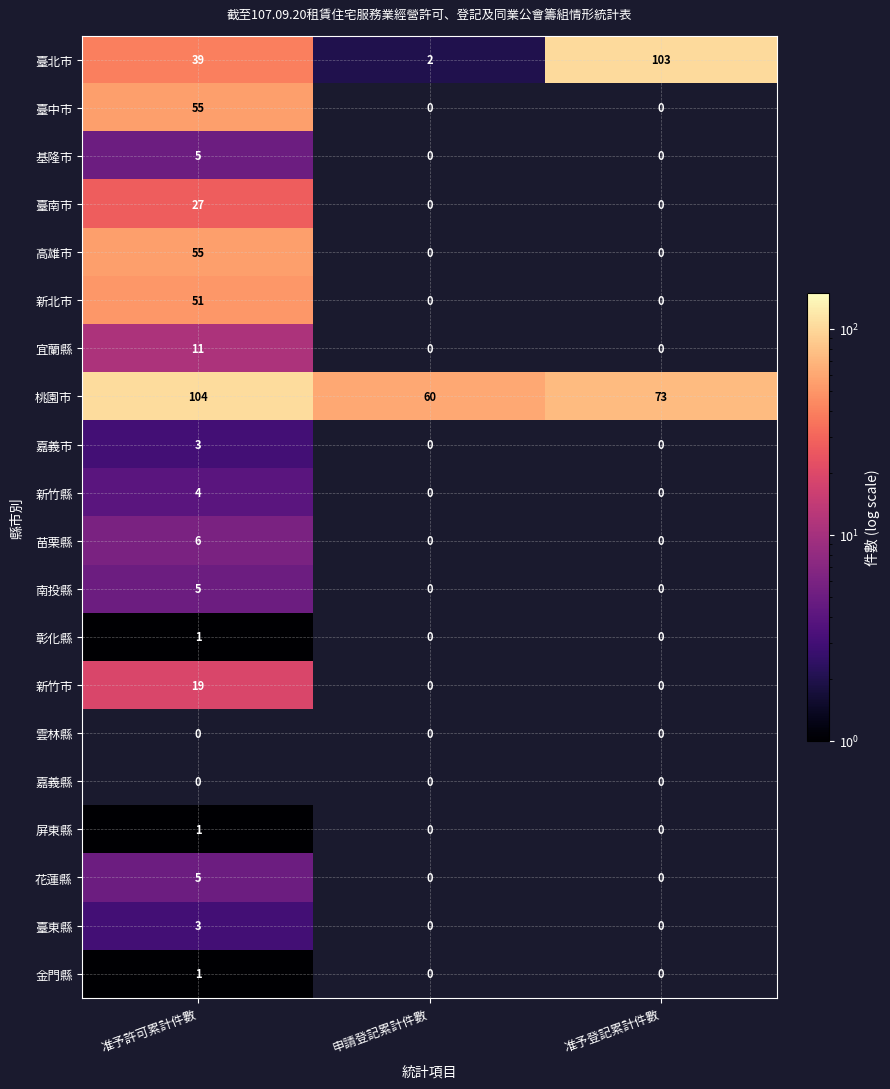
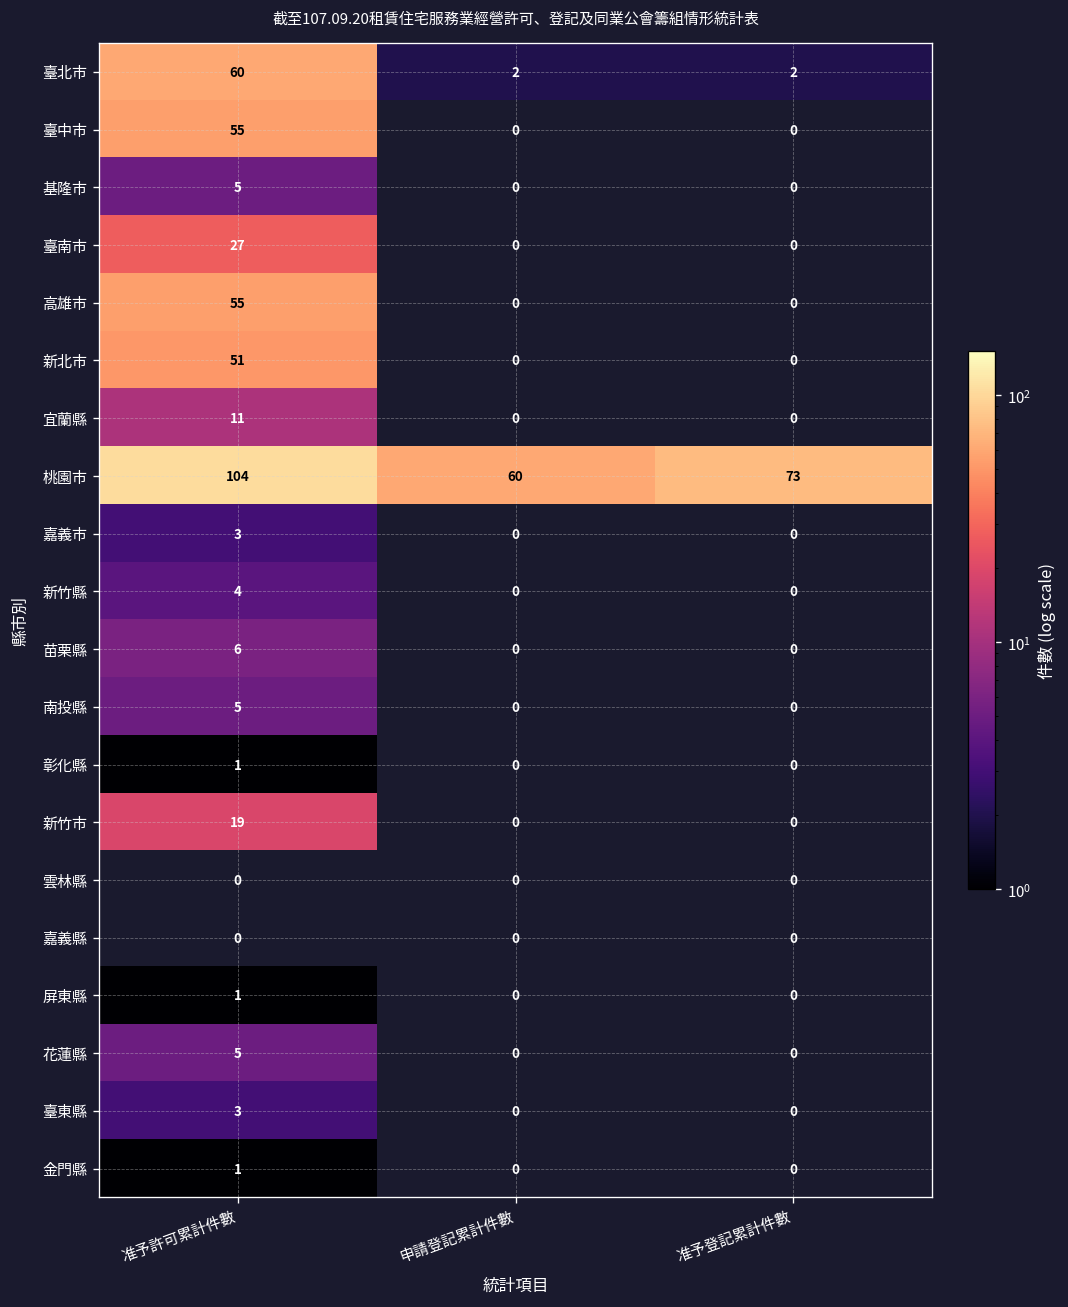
臺北市, 准予許可累計件數: 39 -> 60
臺北市, 准予登記累計件數: 103 -> 2
